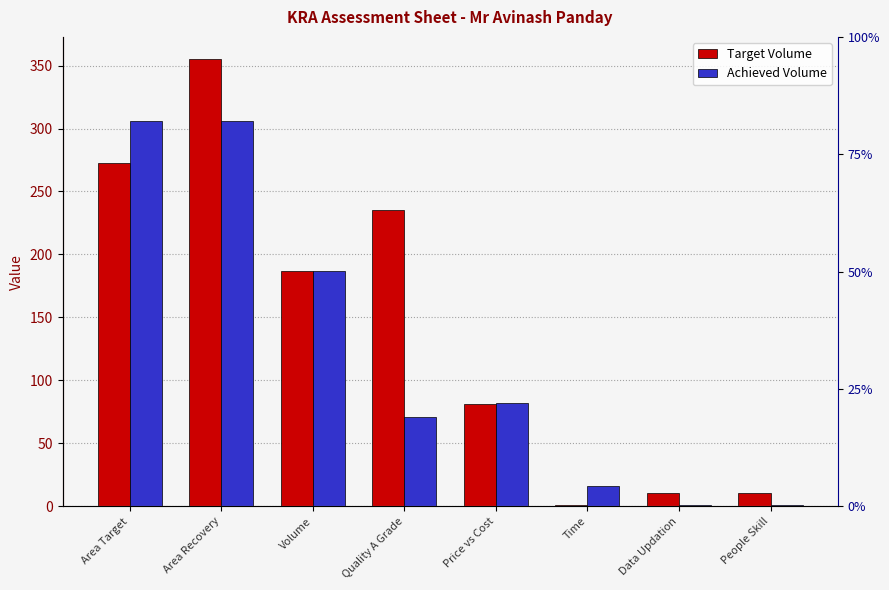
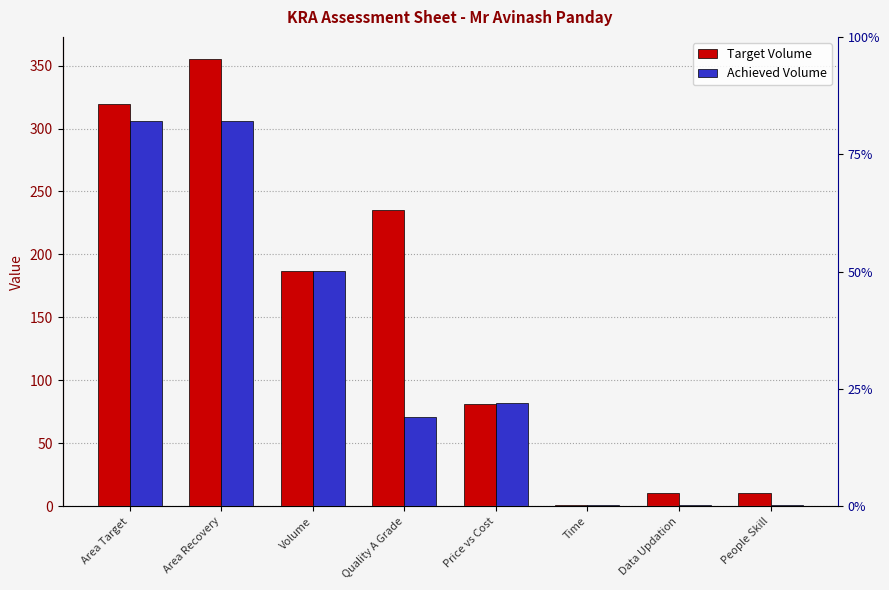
Target Volume, Area Target: 272 -> 320
Achieved Volume, Time: 16 -> 1
